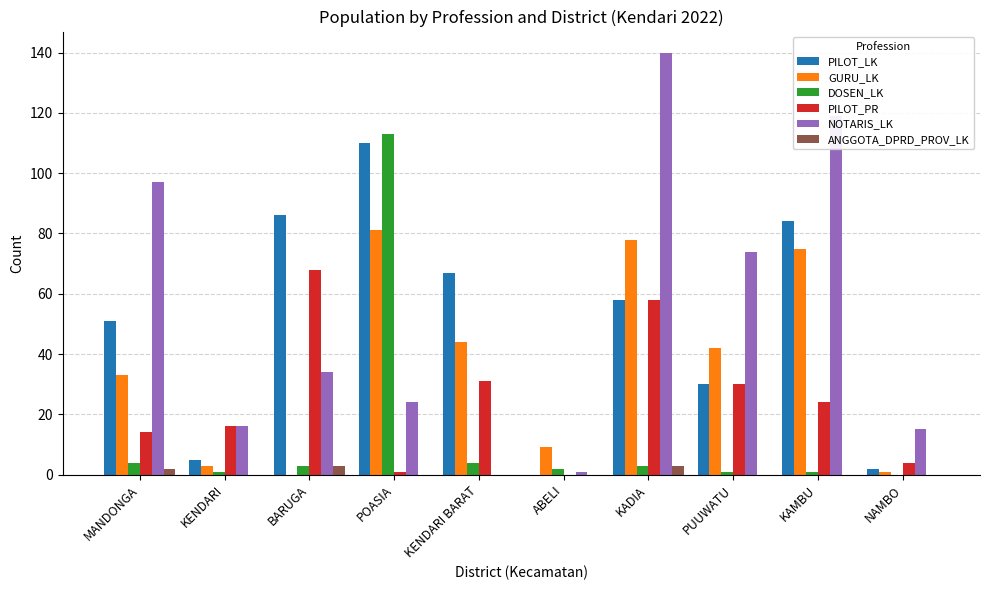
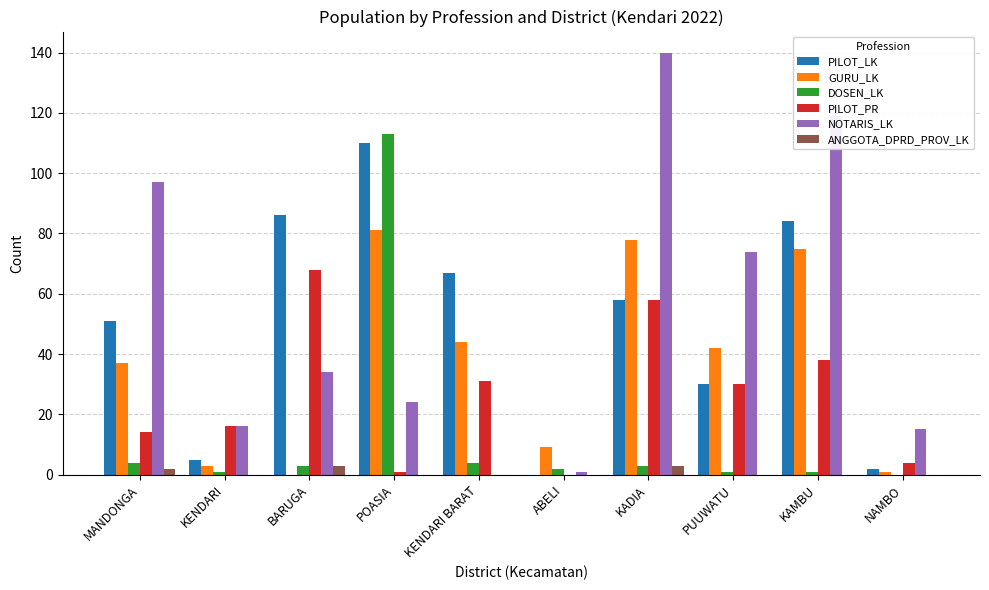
GURU_LK, MANDONGA: 33 -> 37
PILOT_PR, KAMBU: 24 -> 38
